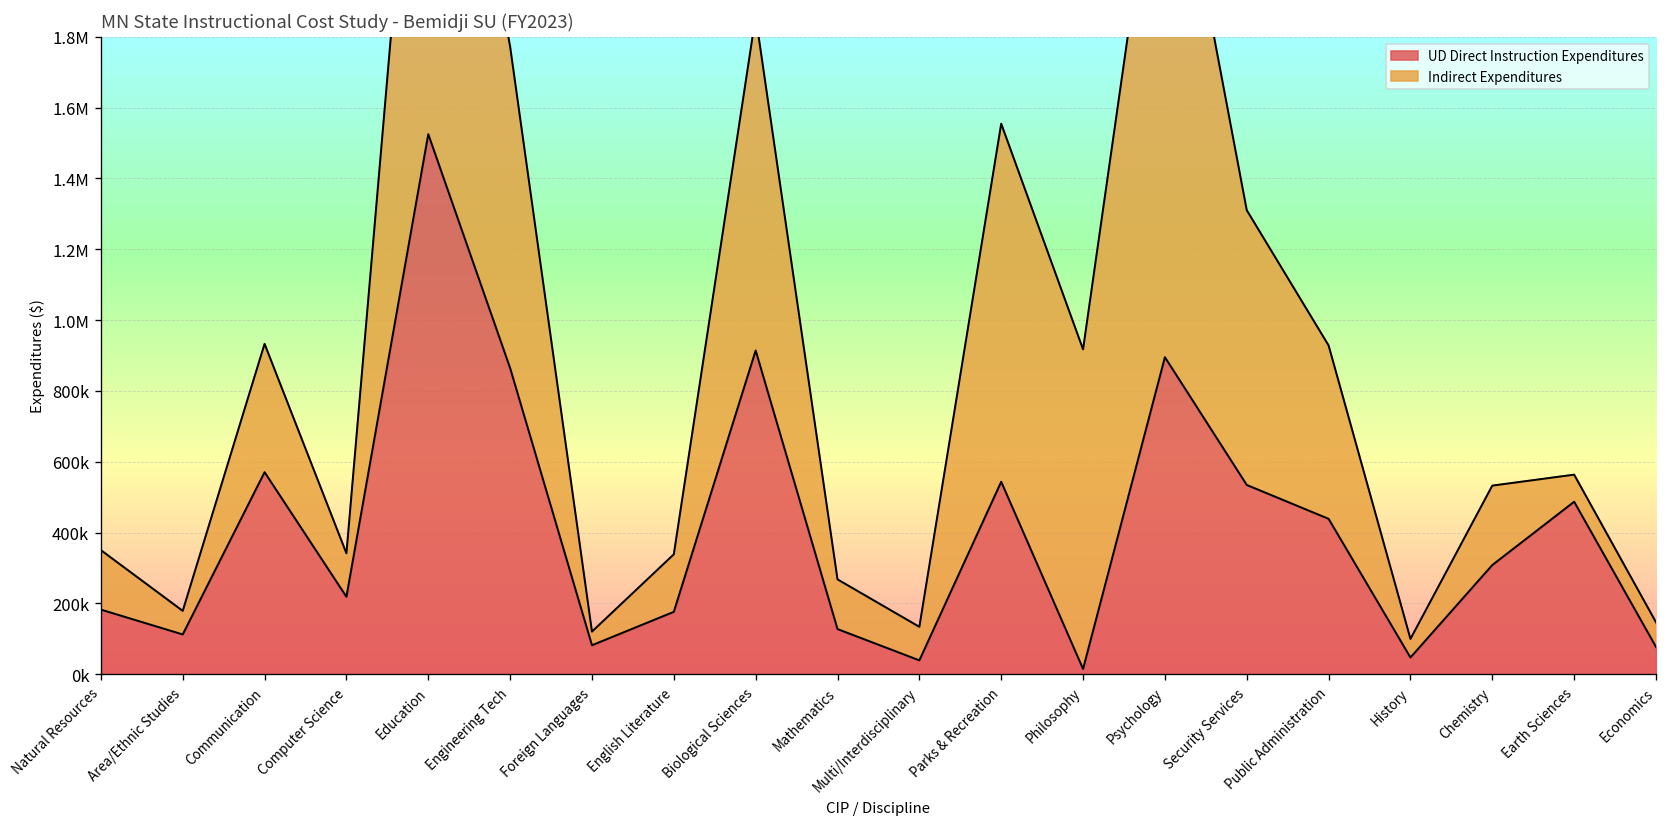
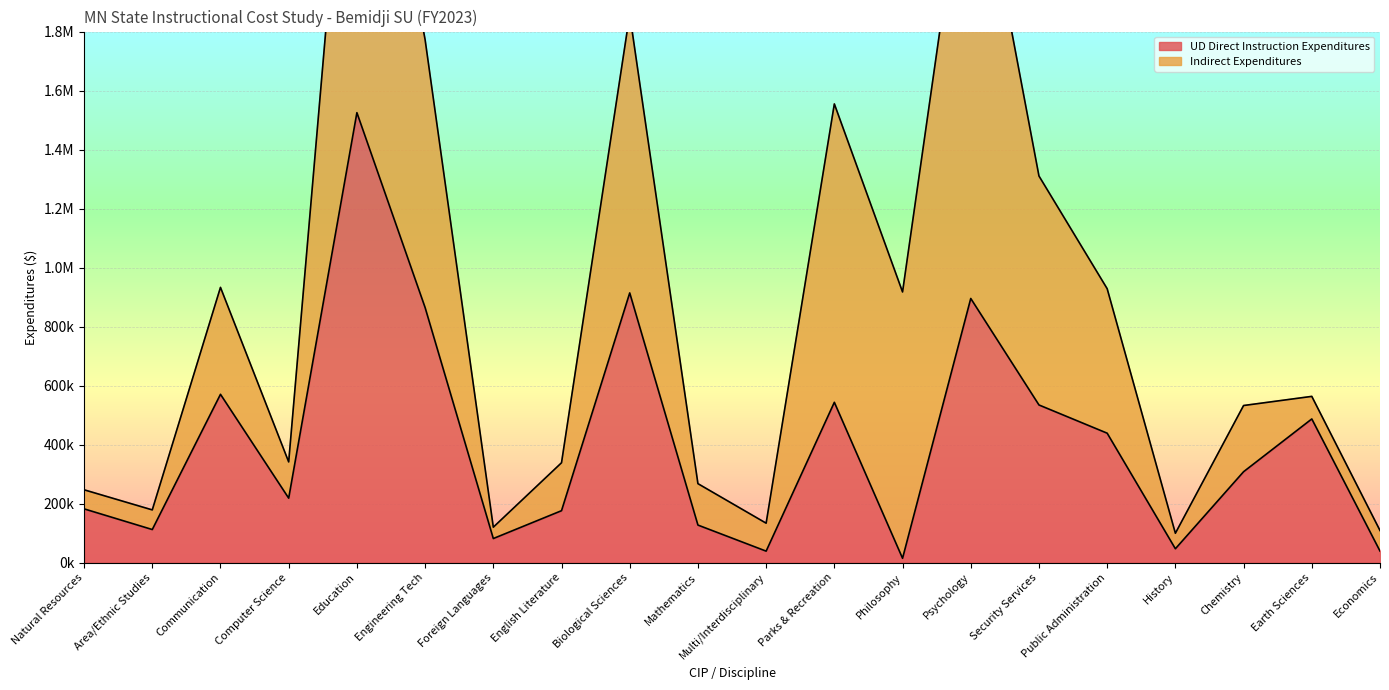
Indirect Expenditures, Natural Resources: 170000 -> 60000
UD Direct Instruction Expenditures, Economics: 80000 -> 40000
